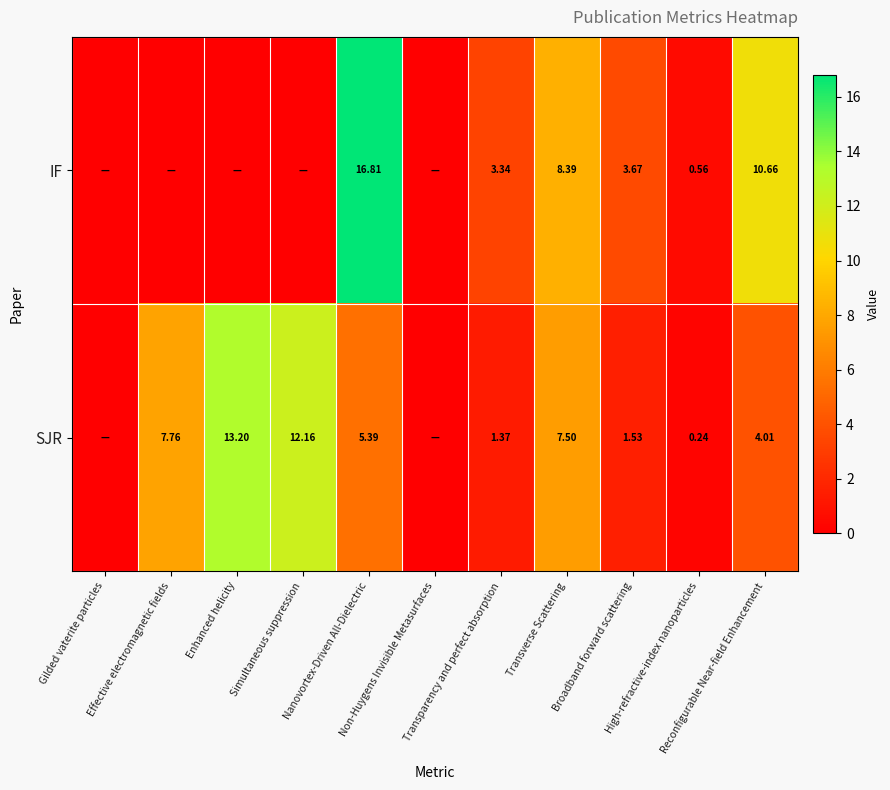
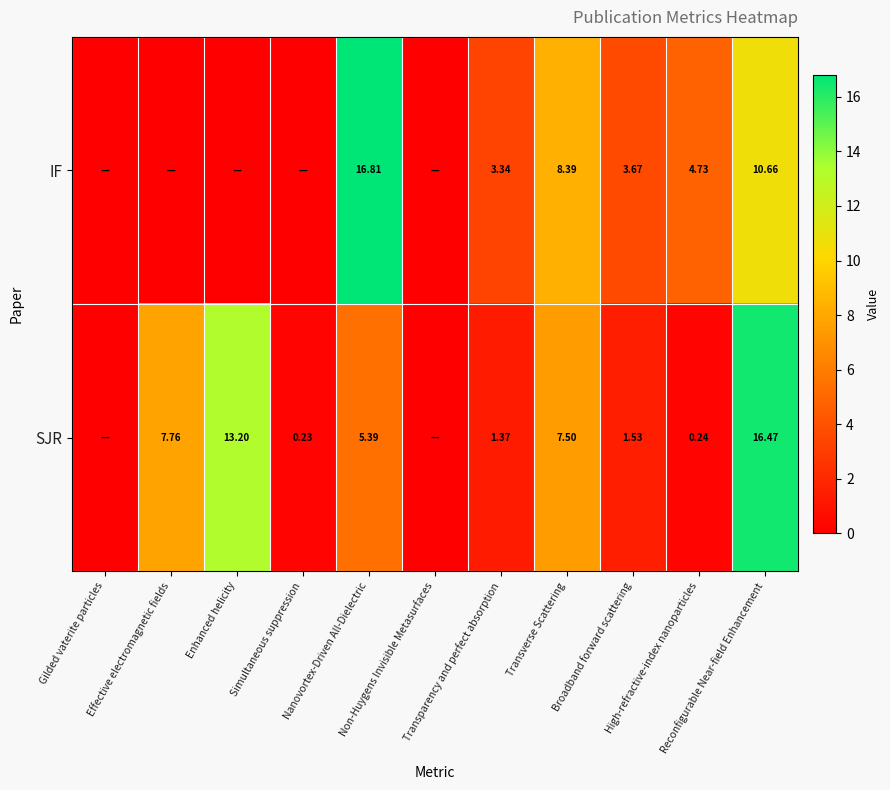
IF, High-refractive-index nanoparticles: 0.56 -> 4.73
SJR, Simultaneous suppression: 12.16 -> 0.23
SJR, Reconfigurable Near-field Enhancement: 4.01 -> 16.47
